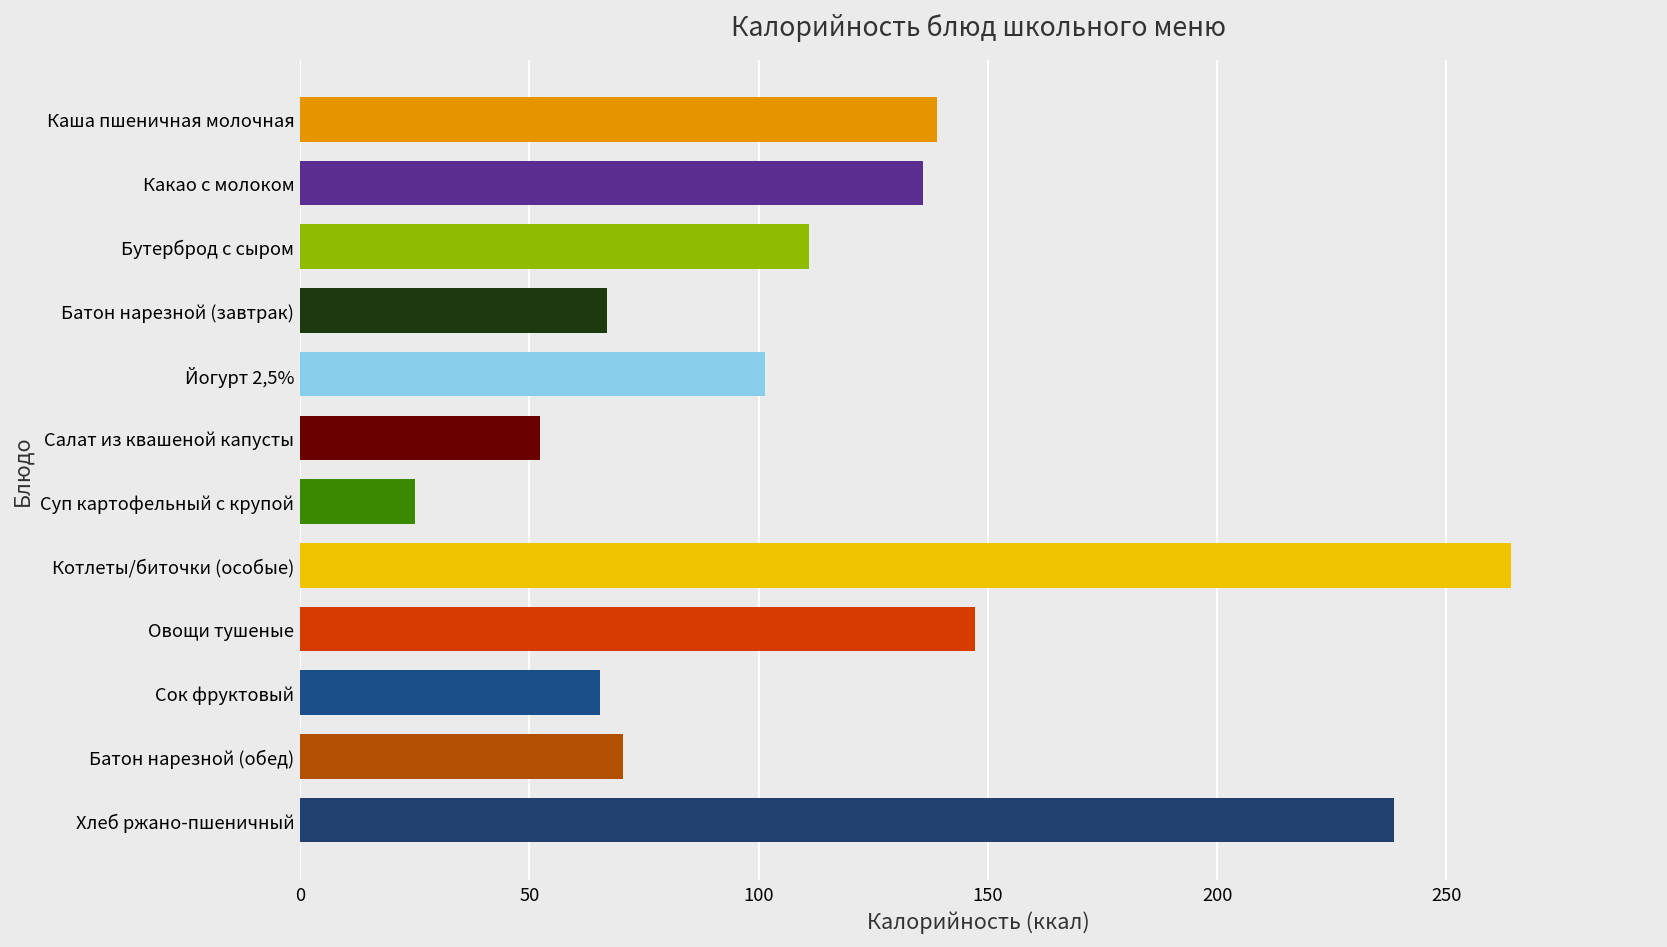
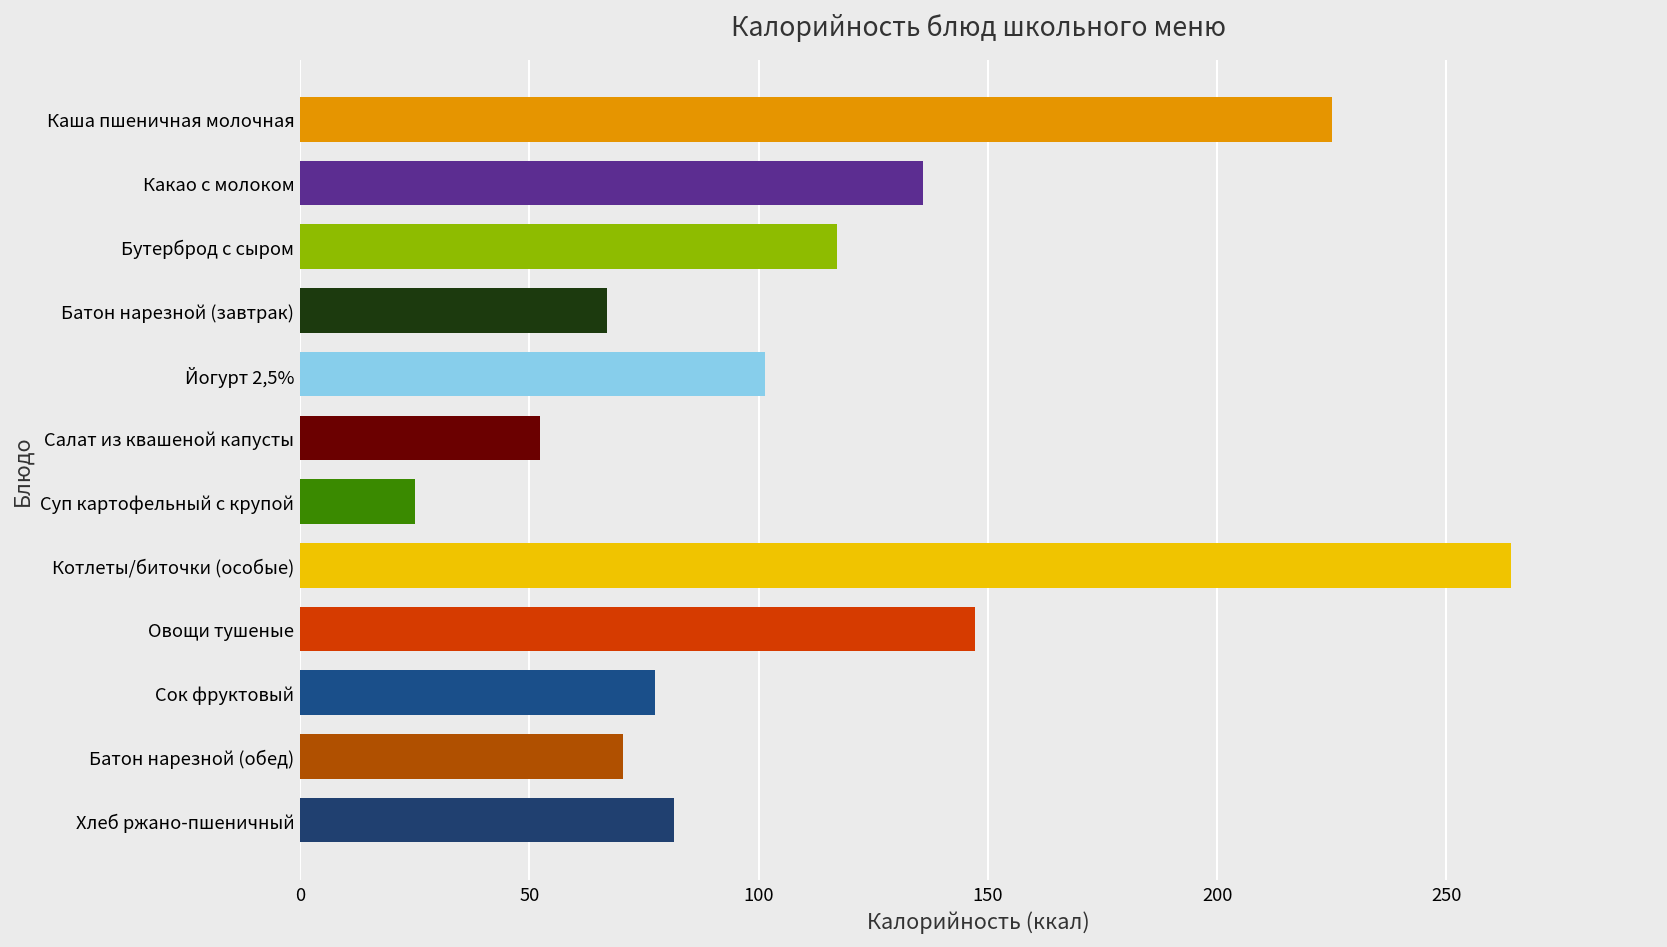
Каша пшеничная молочная: 139 -> 225
Бутерброд с сыром: 111 -> 117
Сок фруктовый: 66 -> 77
Хлеб ржано-пшеничный: 239 -> 82
